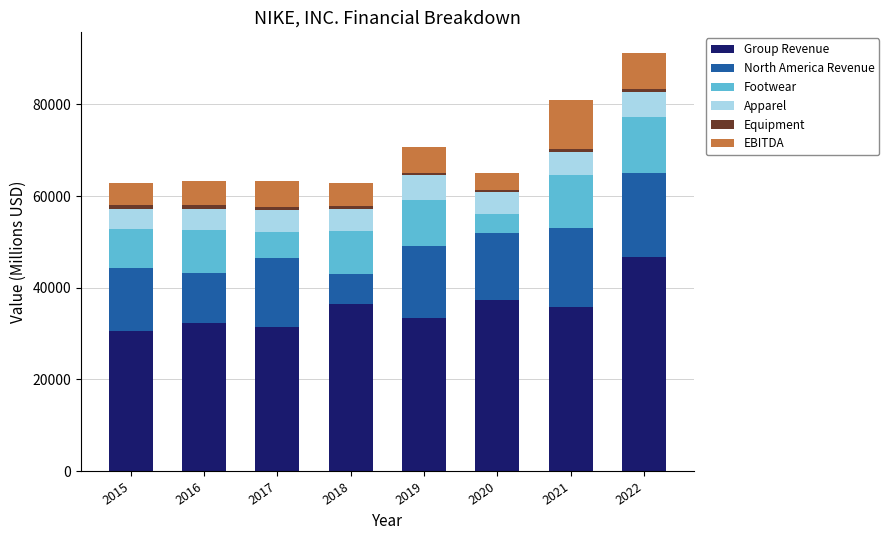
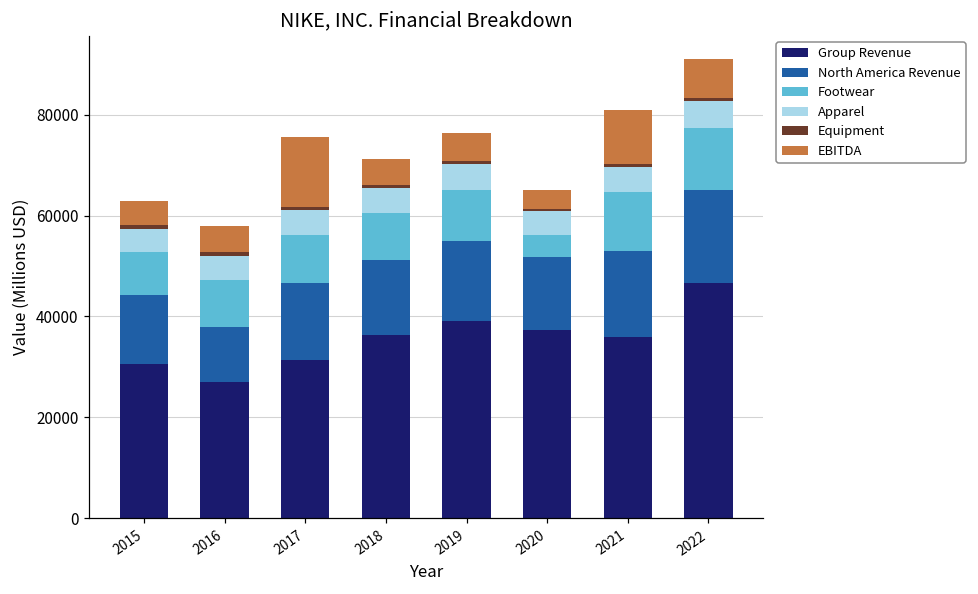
Group Revenue, 2016: 32000 -> 27000
Footwear, 2017: 6000 -> 10000
EBITDA, 2017: 6000 -> 14000
North America Revenue, 2018: 7000 -> 15000
Group Revenue, 2019: 33000 -> 39000
